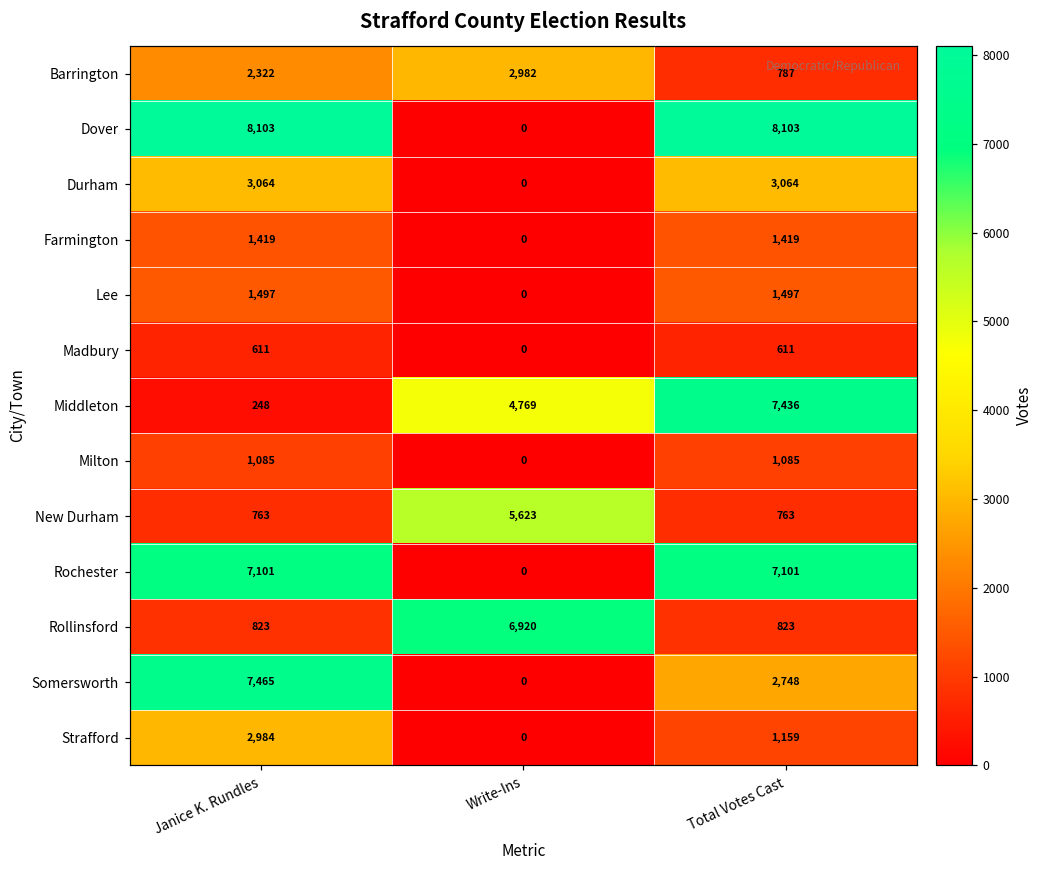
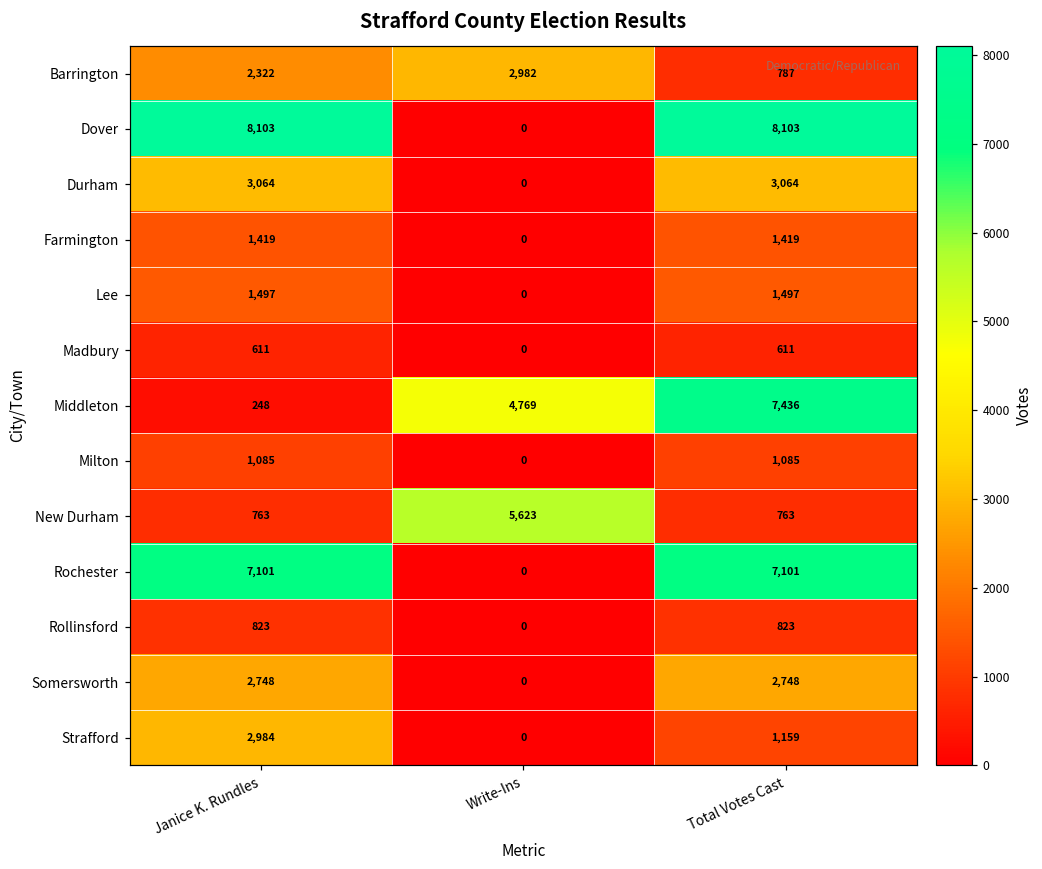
Rollinsford, Write-Ins: 6,920 -> 0
Somersworth, Janice K. Rundles: 7,465 -> 2,748
